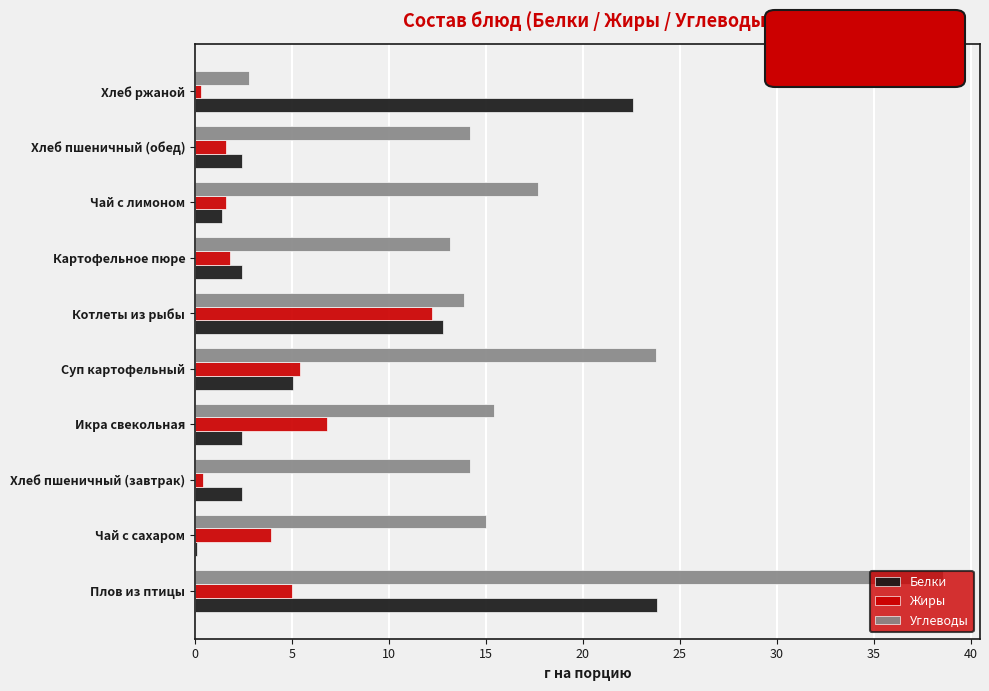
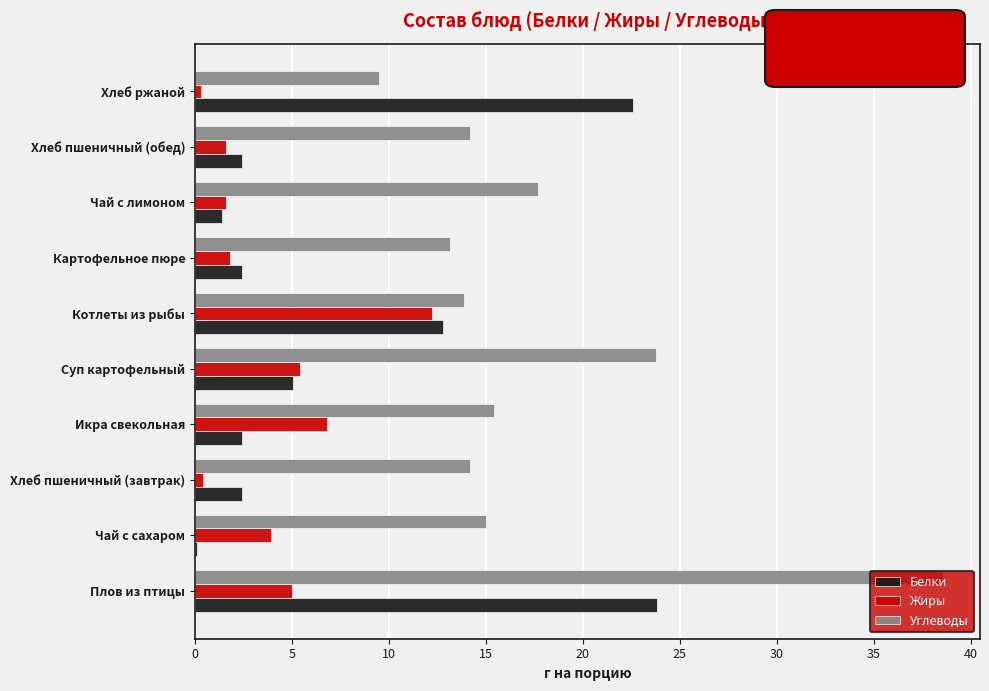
Углеводы, Хлеб ржаной: 2.8 -> 9.5
